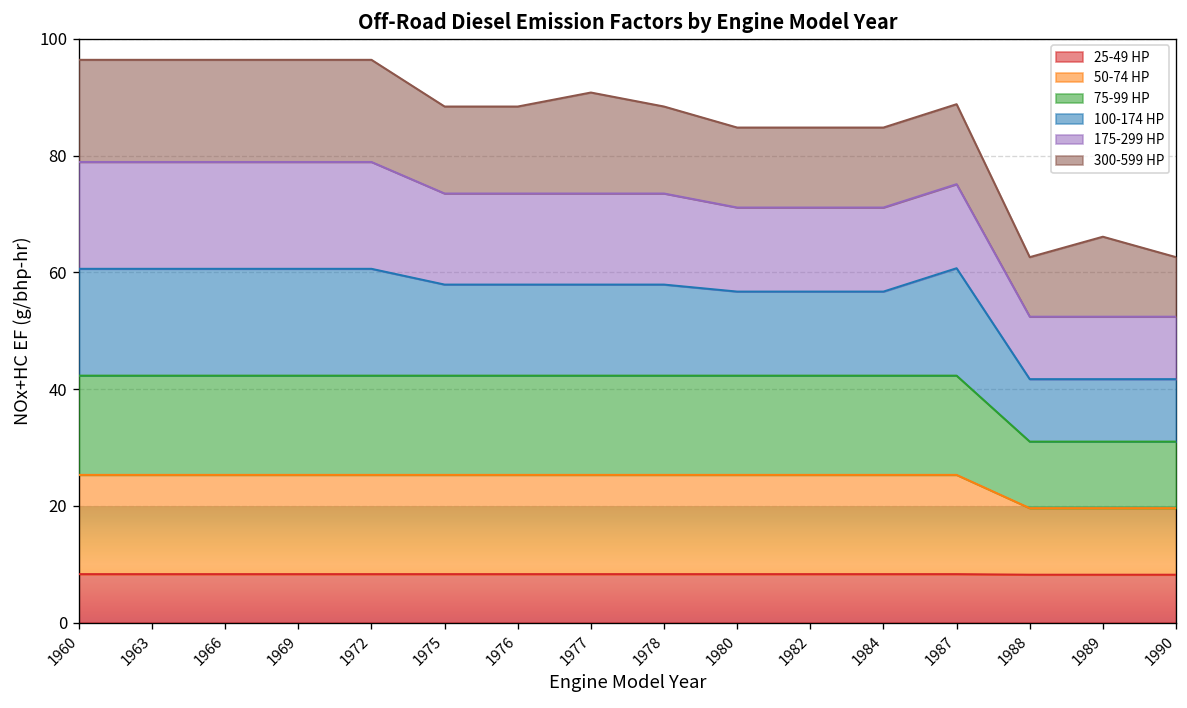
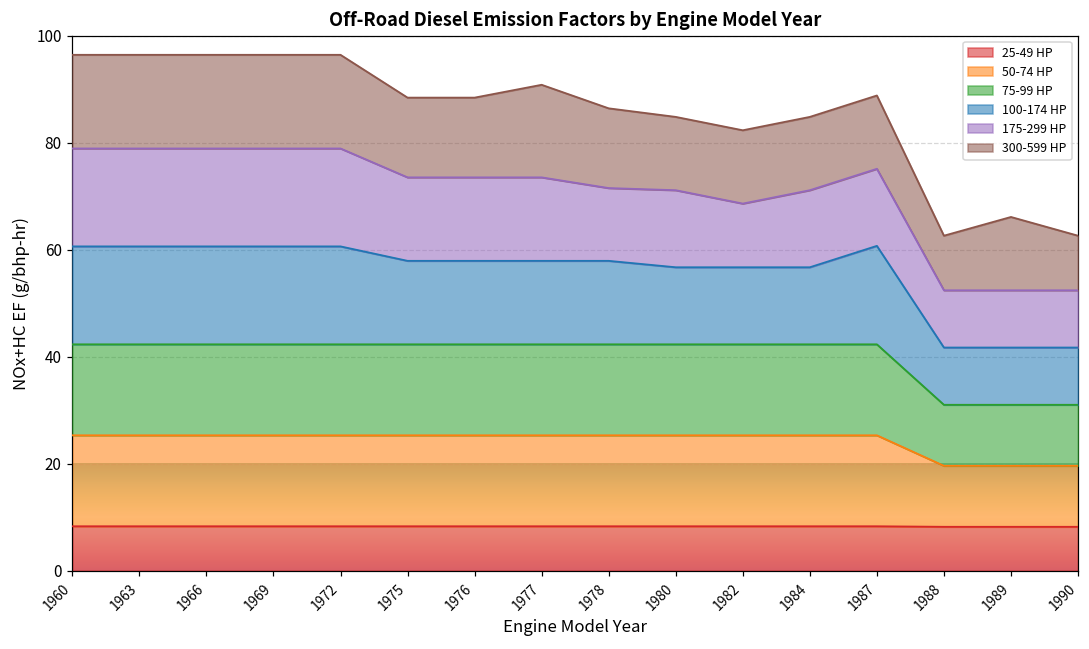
175-299 HP, 1978: 16 -> 14
175-299 HP, 1982: 14 -> 12
